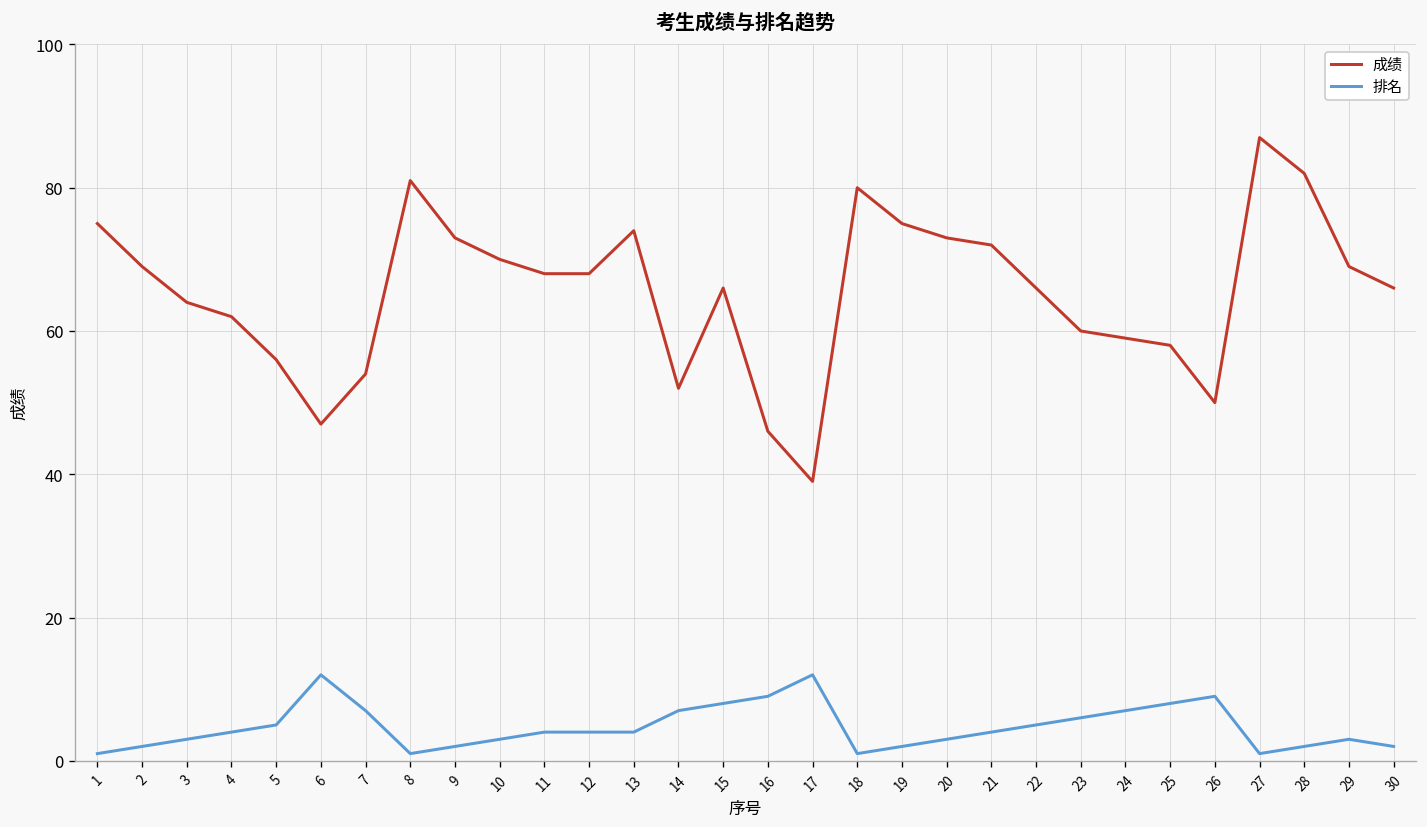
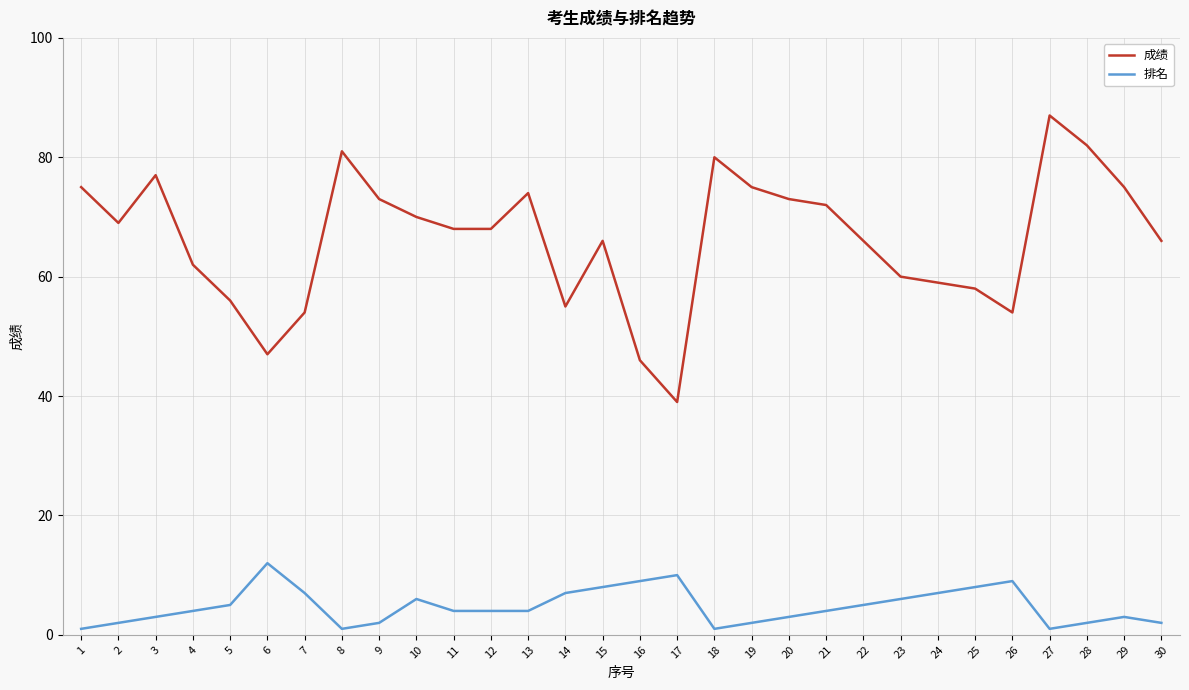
成绩, 3: 64 -> 77
排名, 10: 3 -> 6
成绩, 14: 52 -> 55
排名, 17: 12 -> 10
成绩, 26: 50 -> 54
成绩, 29: 69 -> 75
